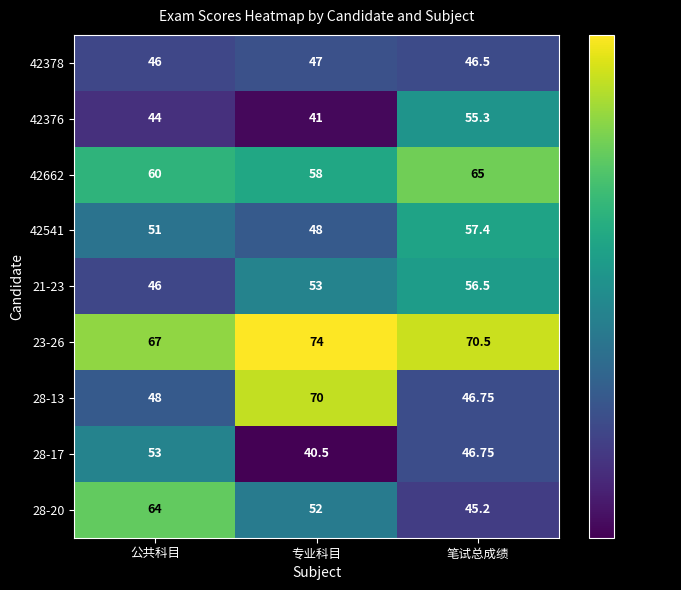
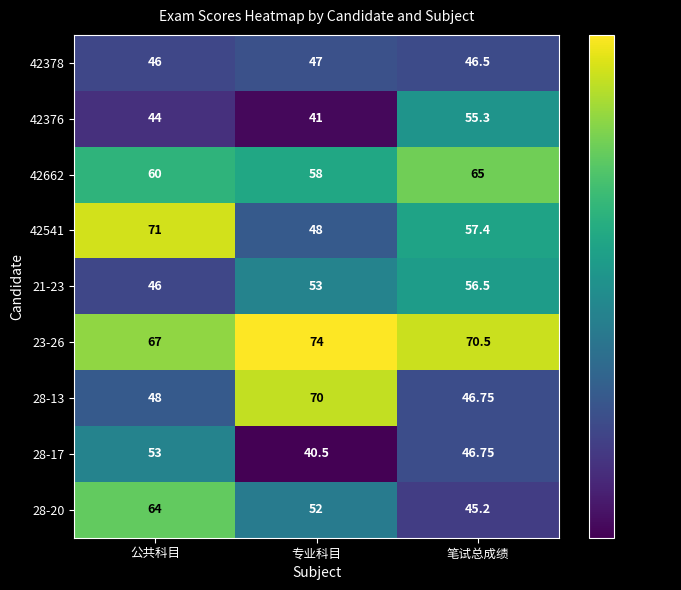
42541, 公共科目: 51 -> 71
